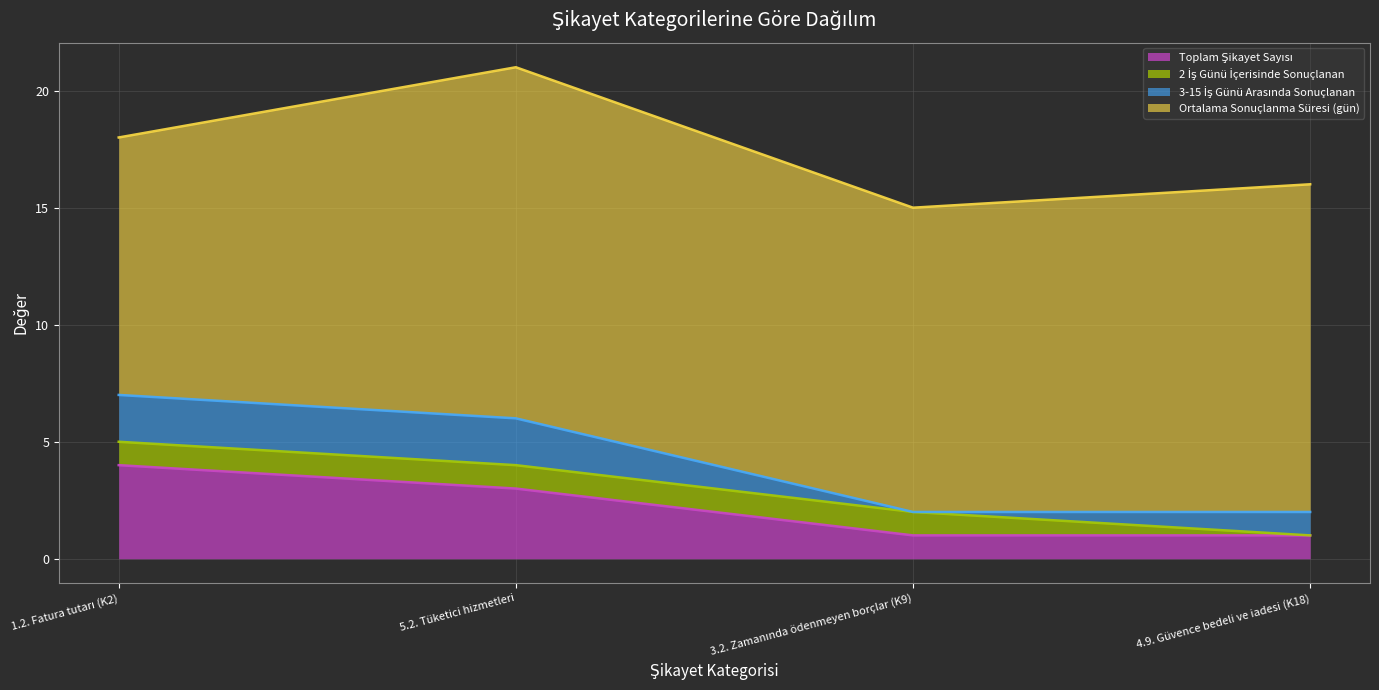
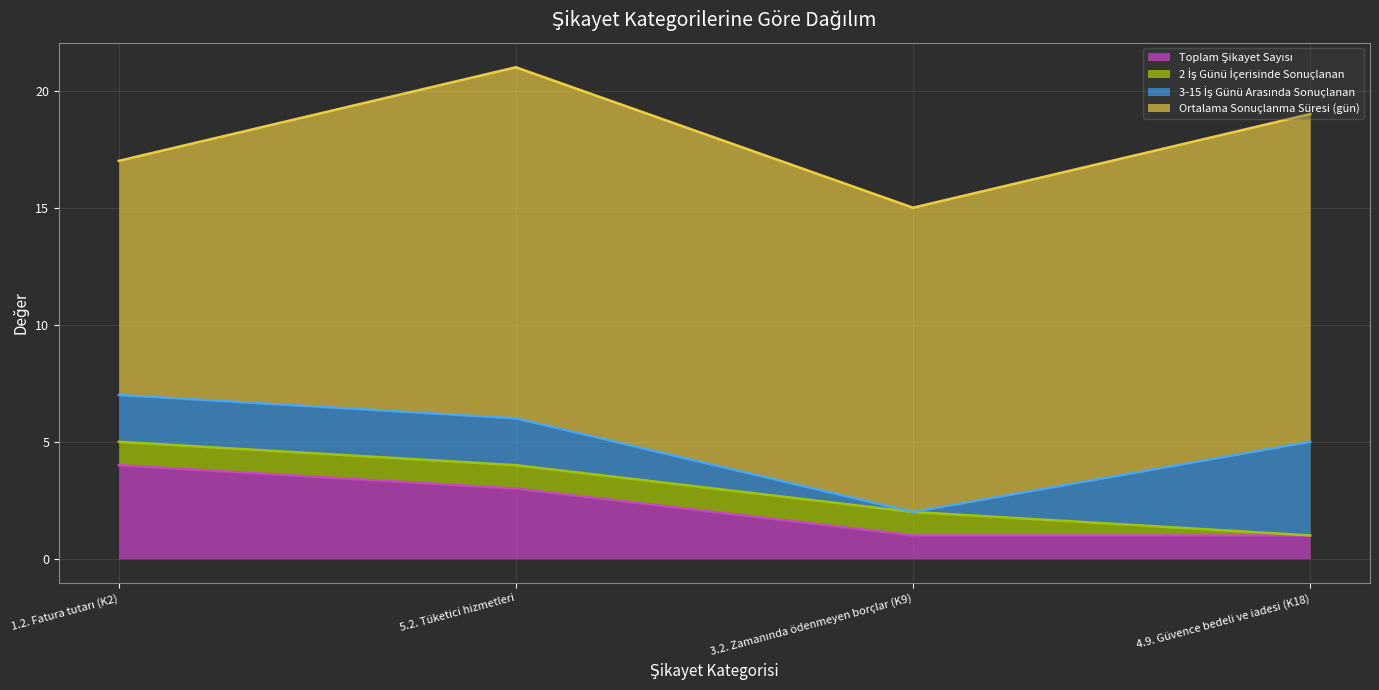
Ortalama Sonuçlanma Süresi (gün), 1.2. Fatura tutarı (K2): 11 -> 10
3-15 İş Günü Arasında Sonuçlanan, 4.9. Güvence bedeli ve iadesi (K18): 1 -> 4
